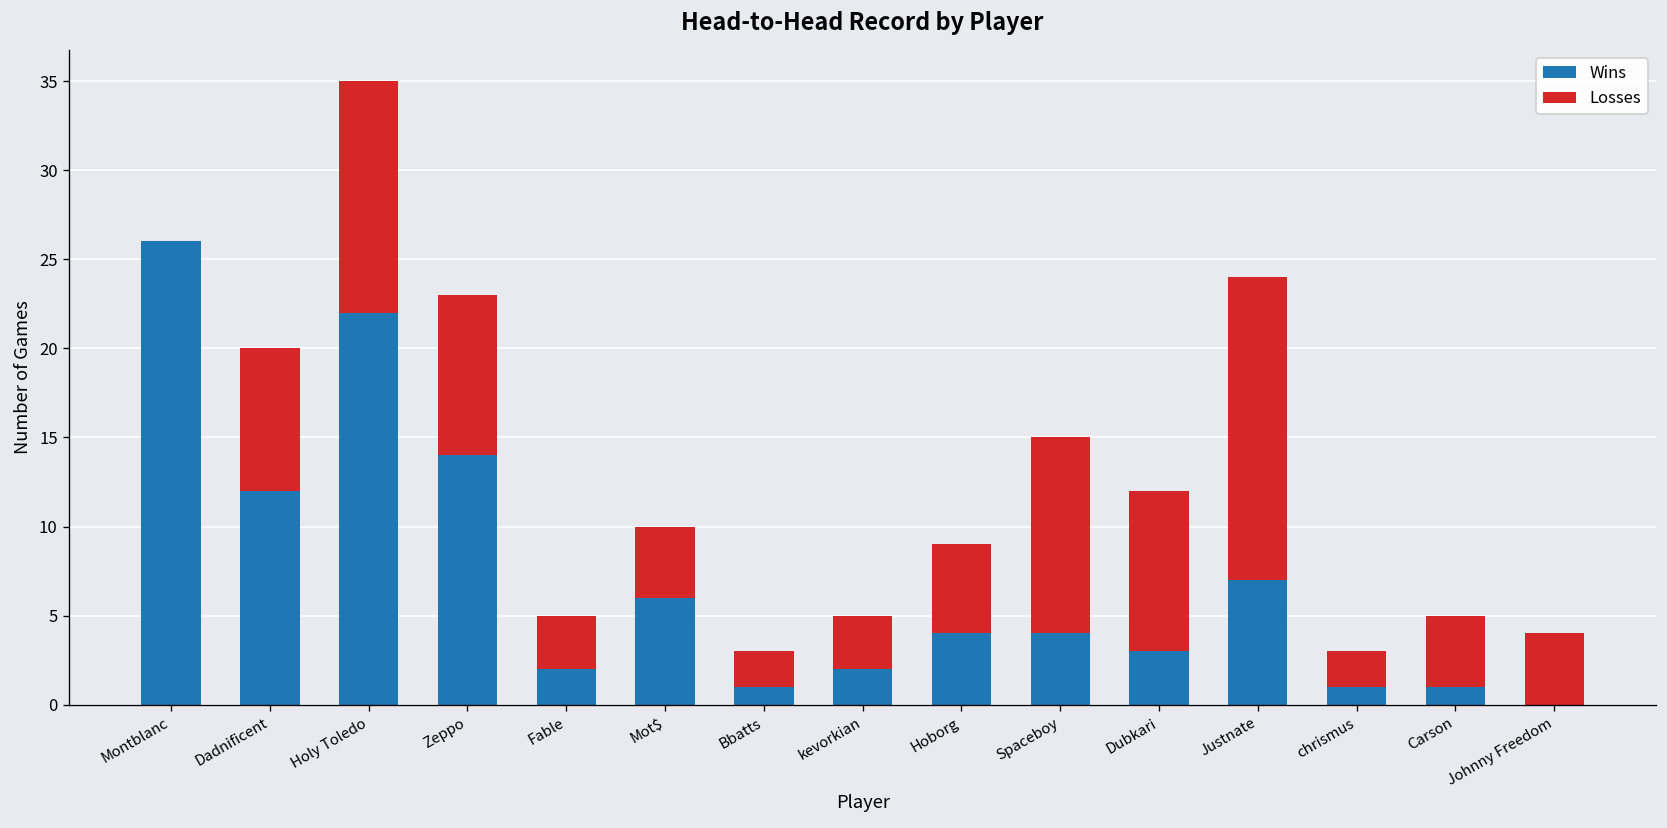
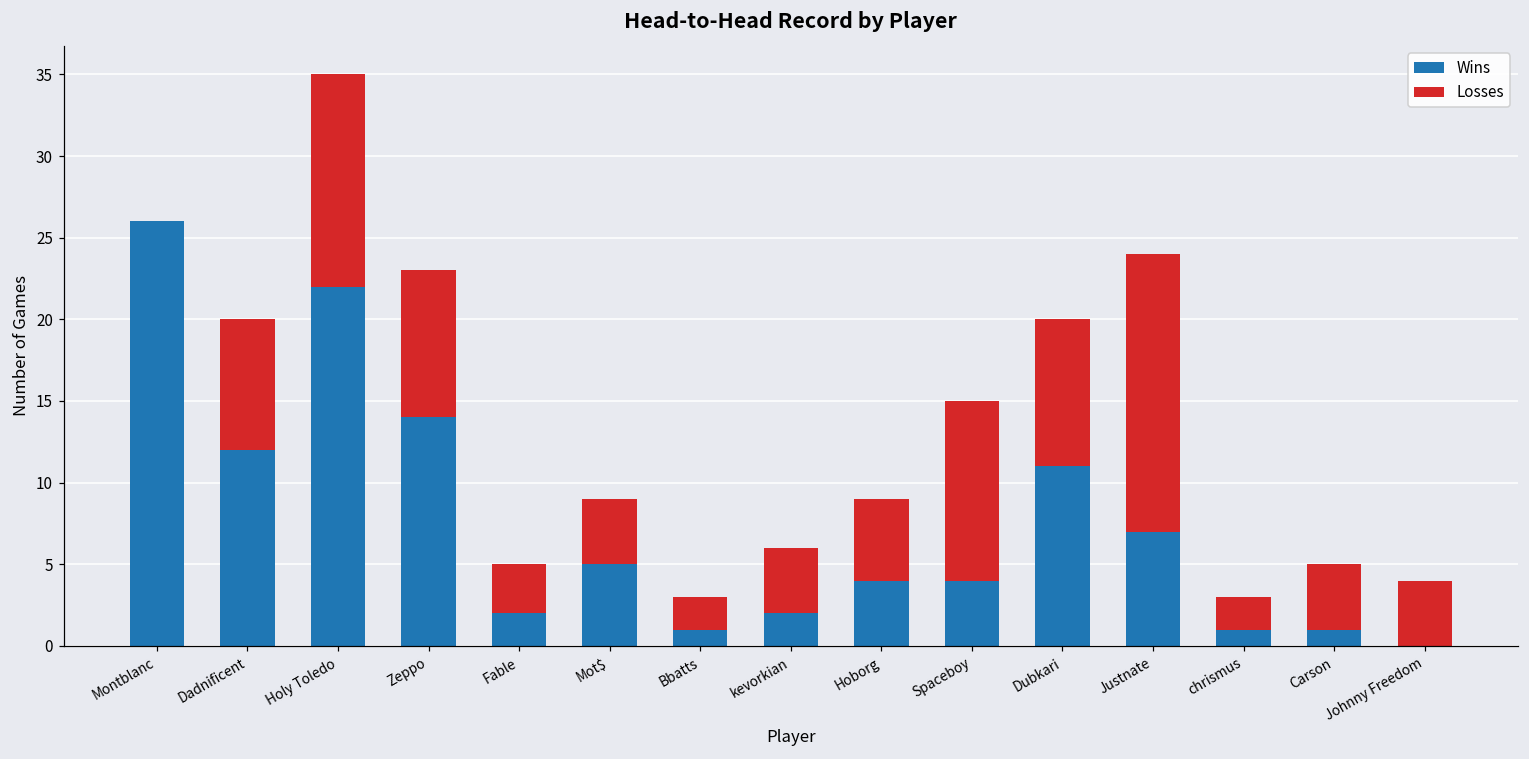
Wins, Mot$: 6 -> 5
Losses, kevorkian: 3 -> 4
Wins, Dubkari: 3 -> 11
